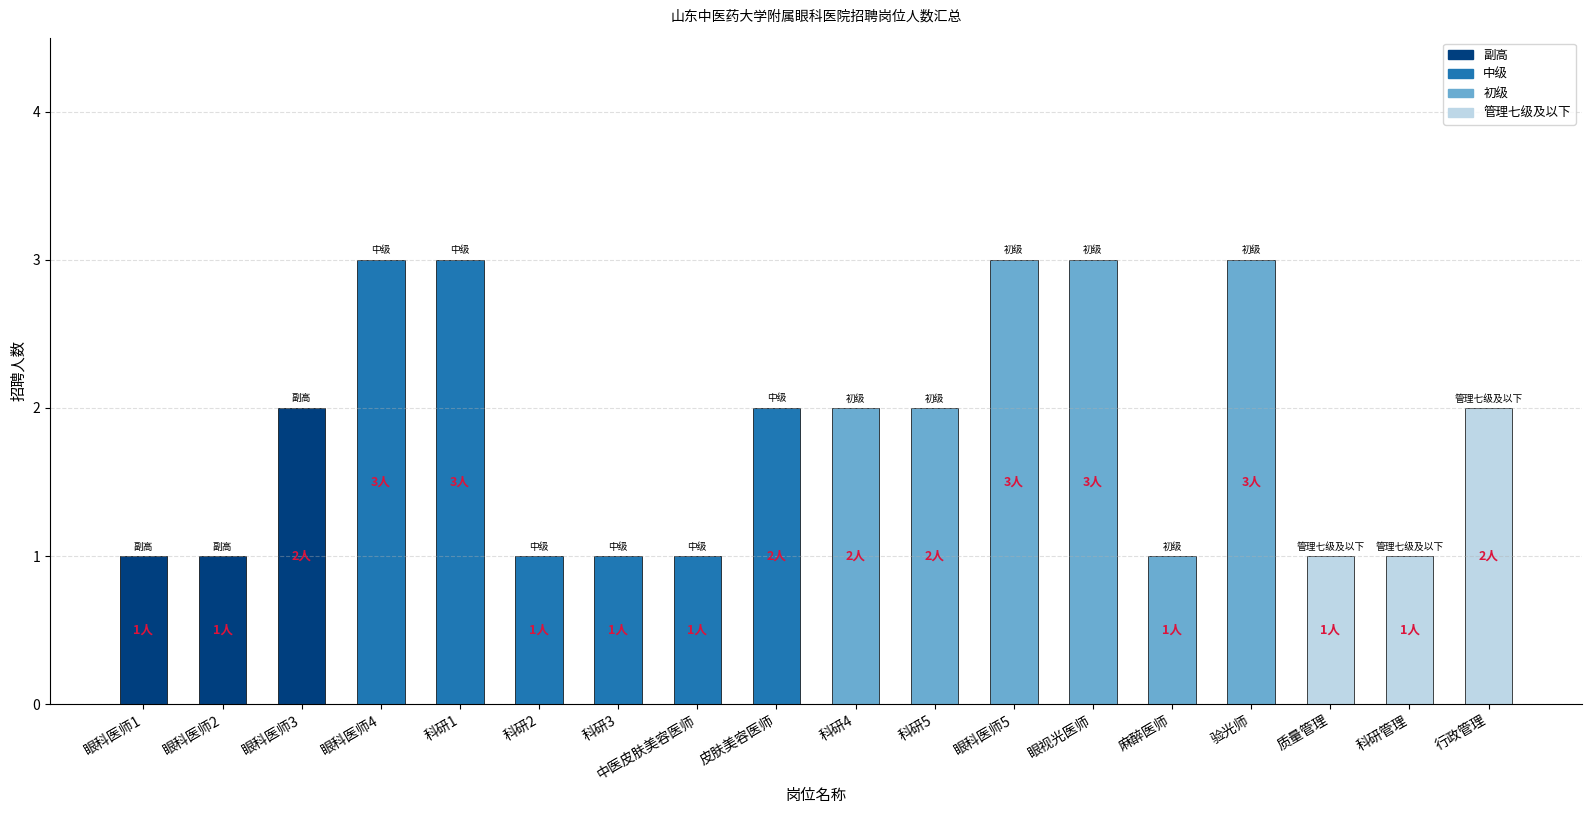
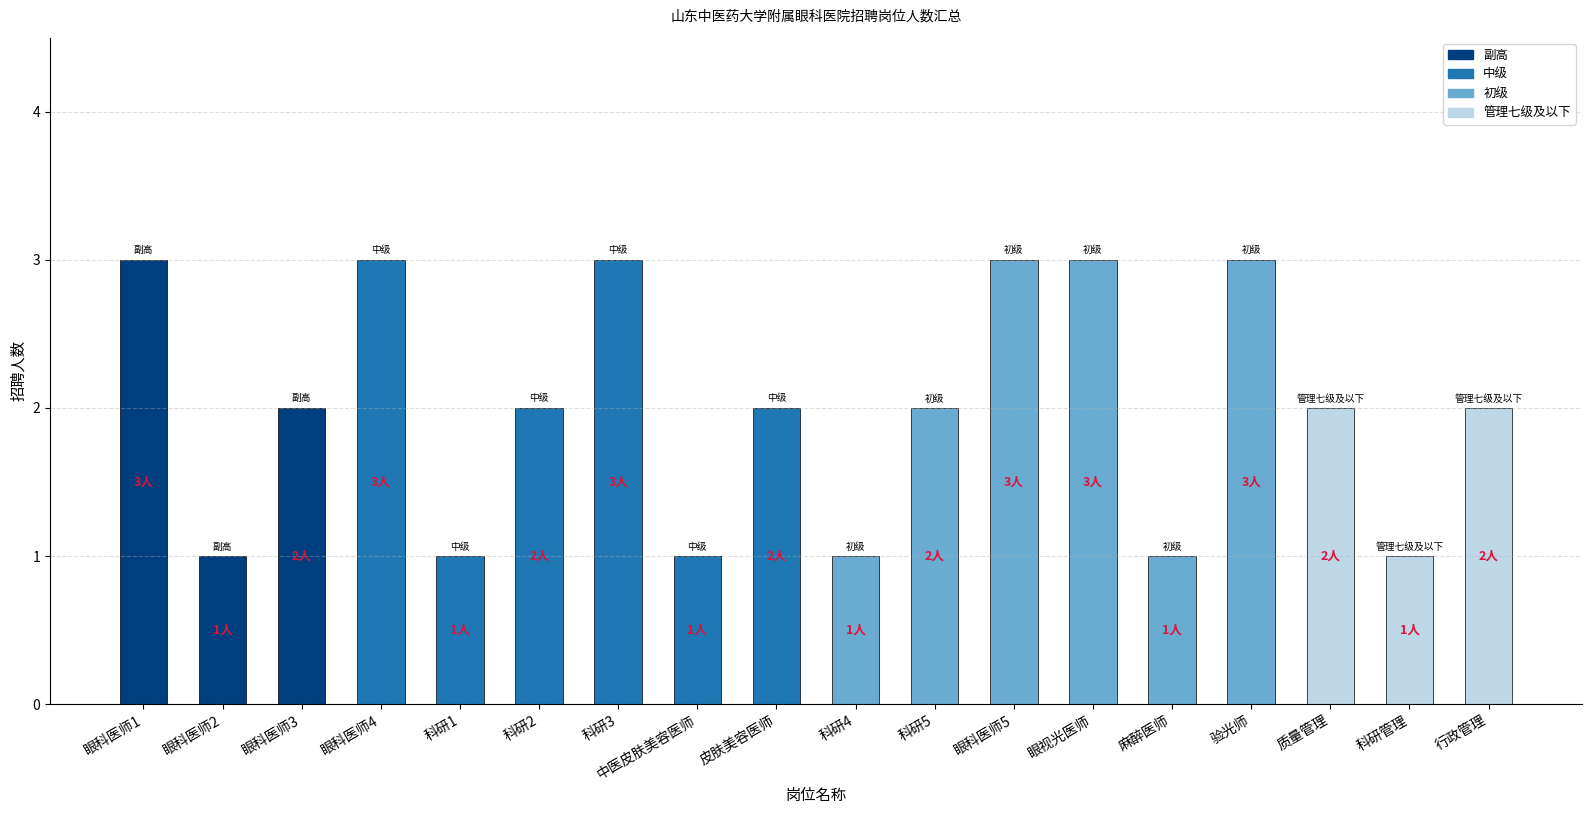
眼科医师1: 1人 -> 3人
科研1: 3人 -> 1人
科研2: 1人 -> 2人
科研3: 1人 -> 3人
科研4: 2人 -> 1人
质量管理: 1人 -> 2人
